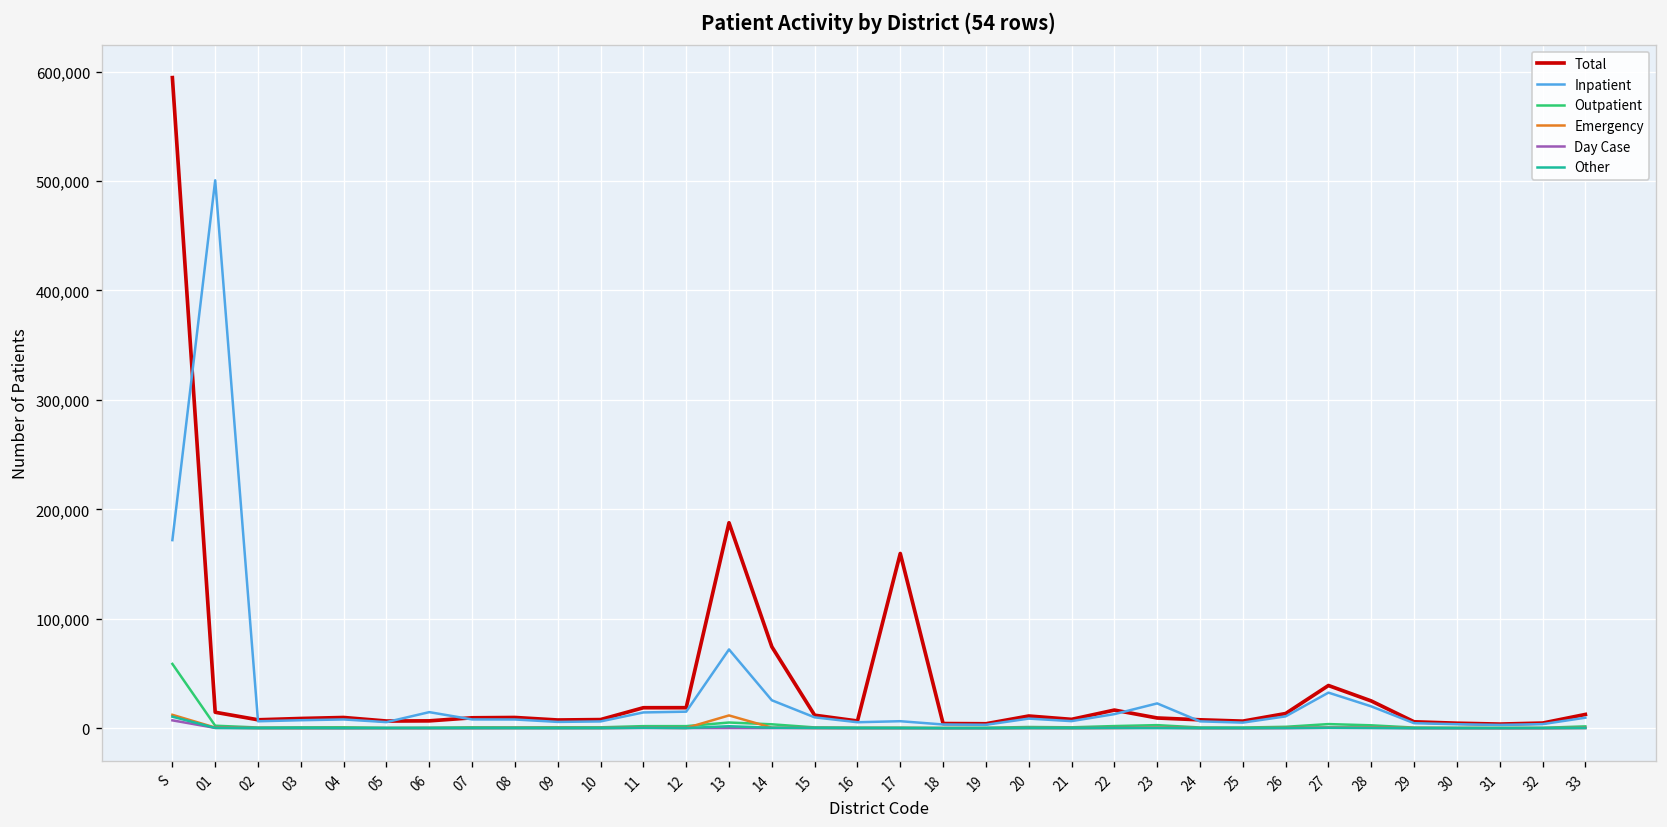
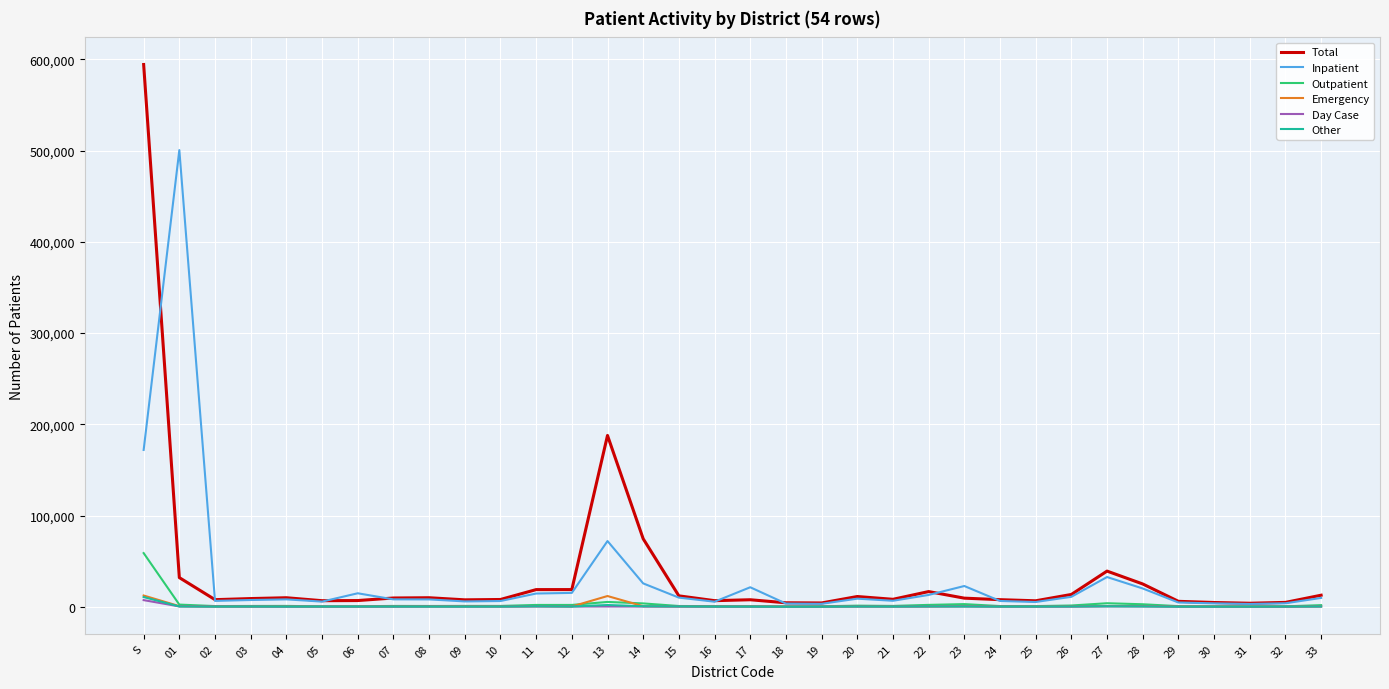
Total, 01: 10,000 -> 30,000
Total, 17: 160,000 -> 10,000
Inpatient, 17: 10,000 -> 20,000
